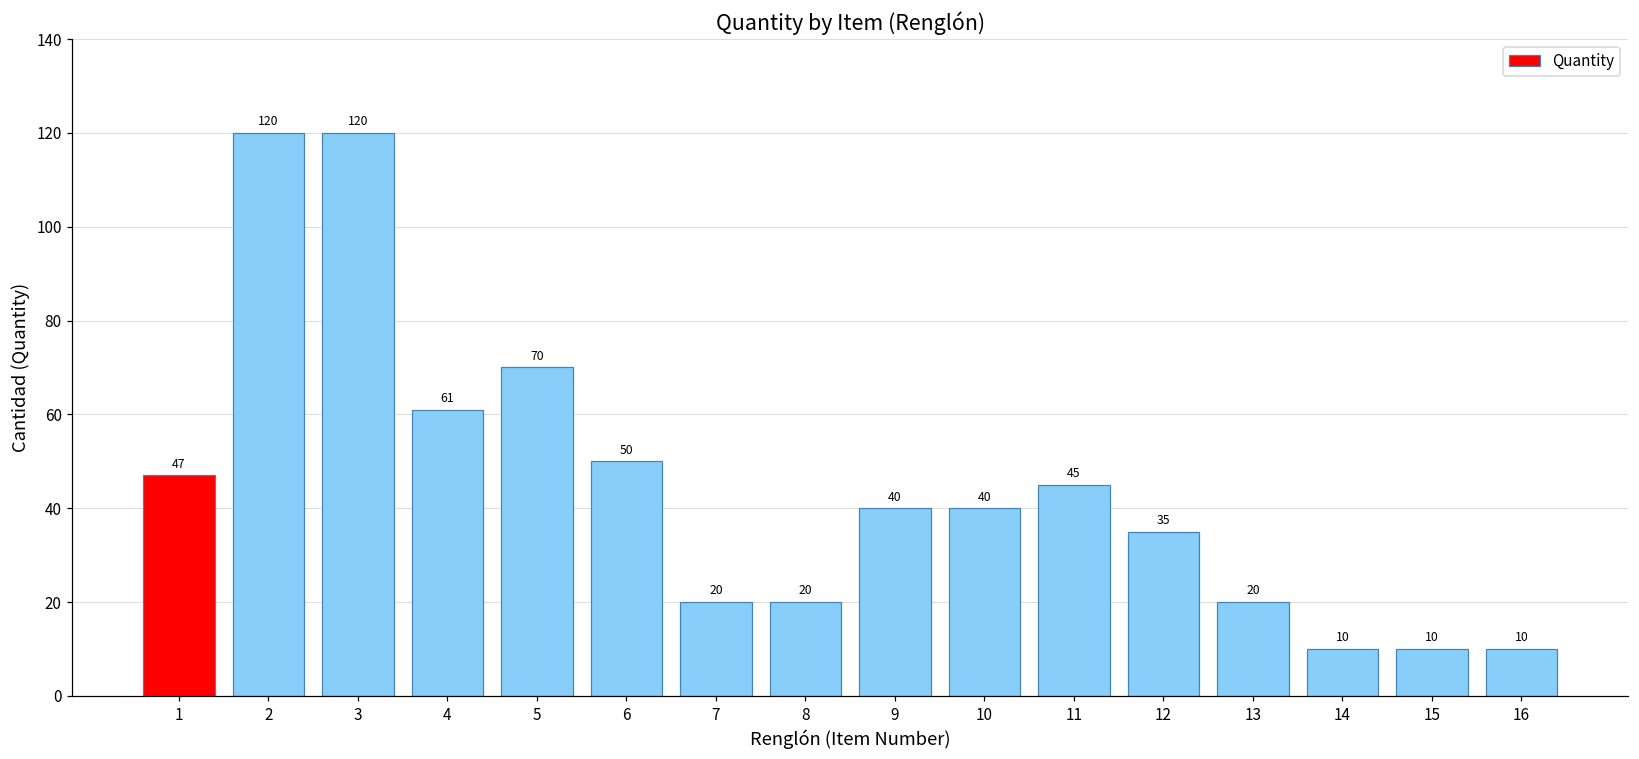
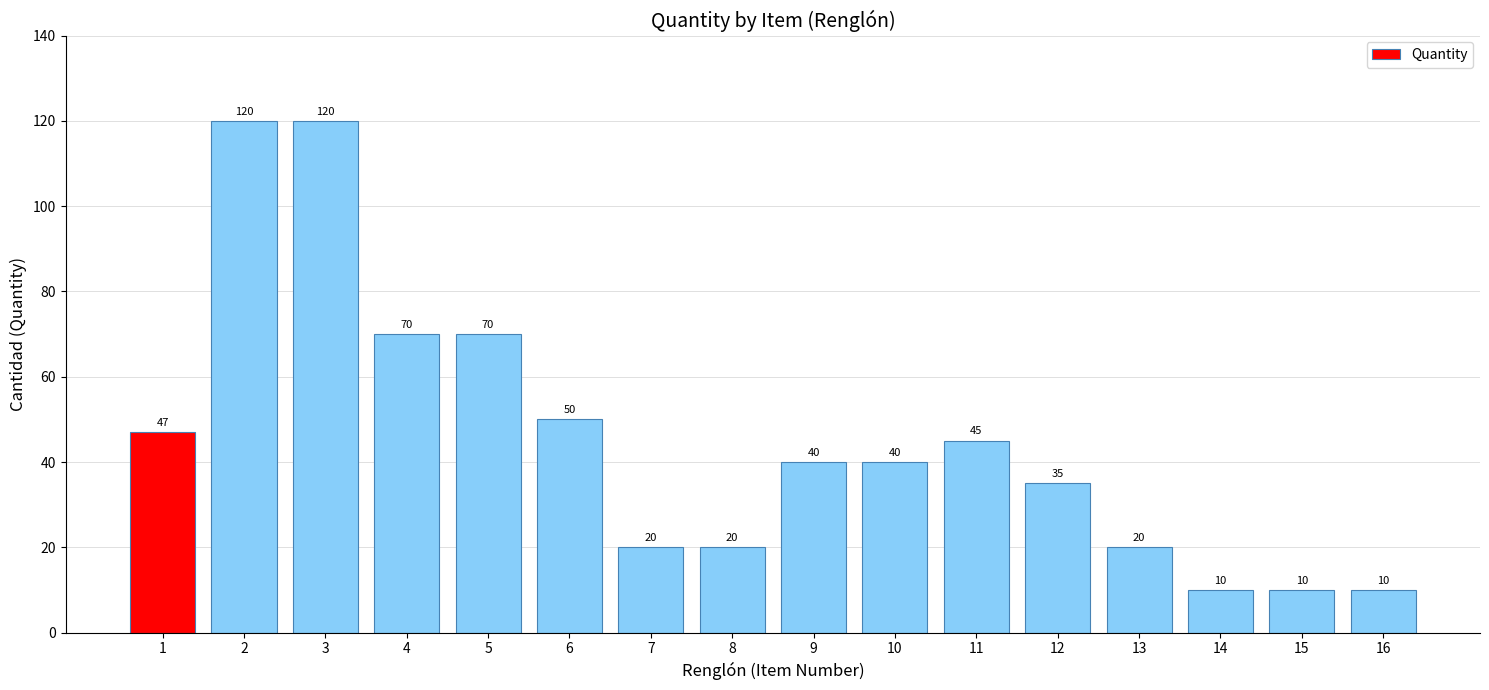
4: 61 -> 70
